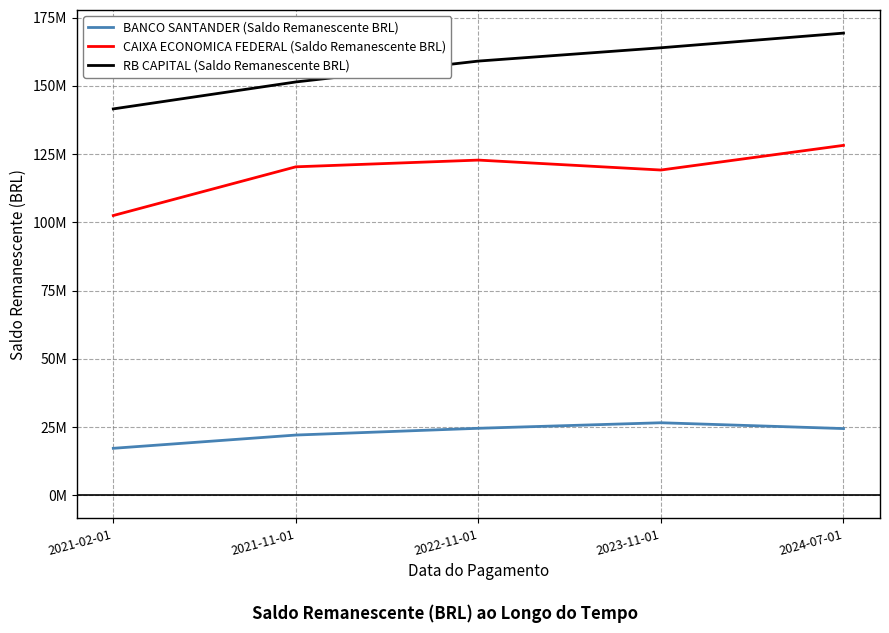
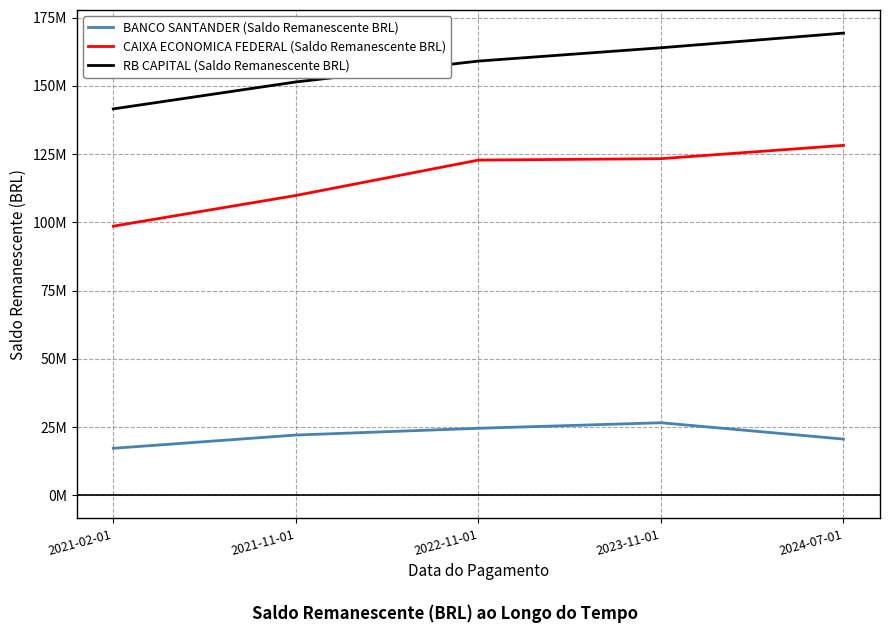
CAIXA ECONOMICA FEDERAL (Saldo Remanescente BRL), 2021-02-01: 102000000 -> 99000000
CAIXA ECONOMICA FEDERAL (Saldo Remanescente BRL), 2021-11-01: 120000000 -> 110000000
CAIXA ECONOMICA FEDERAL (Saldo Remanescente BRL), 2023-11-01: 119000000 -> 123000000
BANCO SANTANDER (Saldo Remanescente BRL), 2024-07-01: 24000000 -> 21000000
